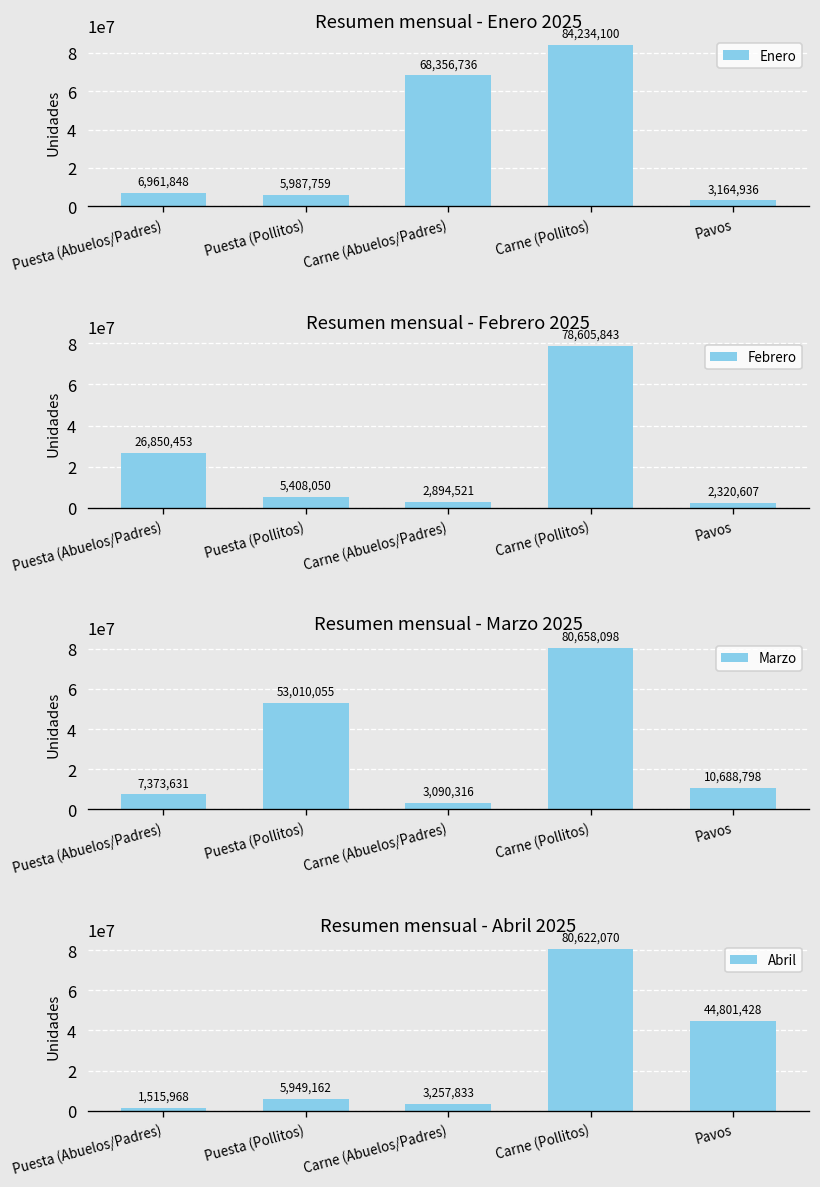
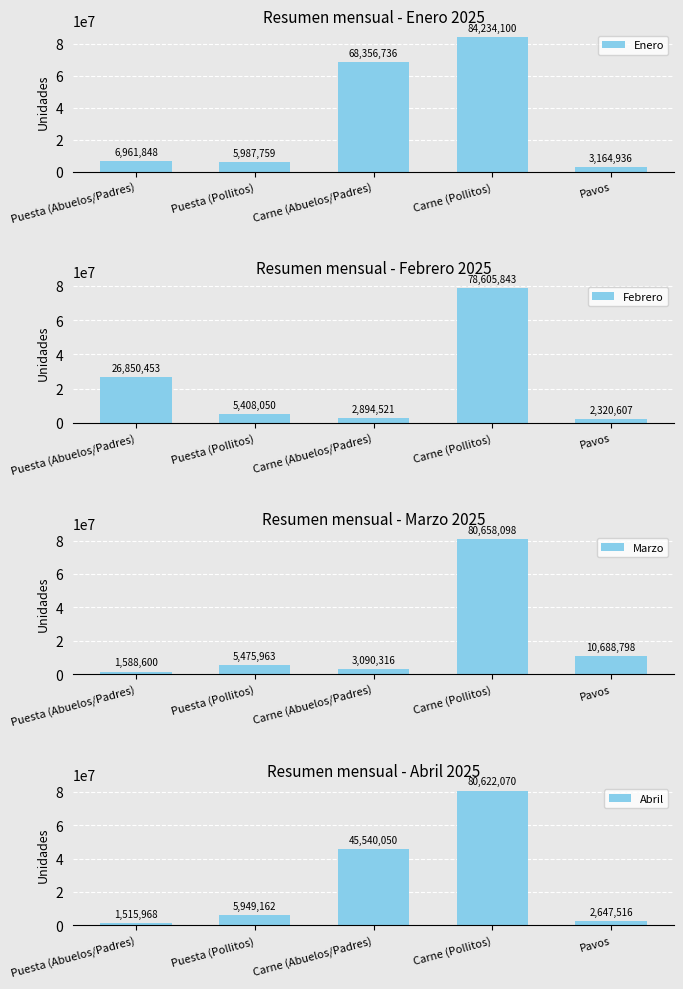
Resumen mensual - Marzo 2025, Puesta (Abuelos/Padres): 7,373,631 -> 1,588,600
Resumen mensual - Marzo 2025, Puesta (Pollitos): 53,010,055 -> 5,475,963
Resumen mensual - Abril 2025, Carne (Abuelos/Padres): 3,257,833 -> 45,540,050
Resumen mensual - Abril 2025, Pavos: 44,801,428 -> 2,647,516
